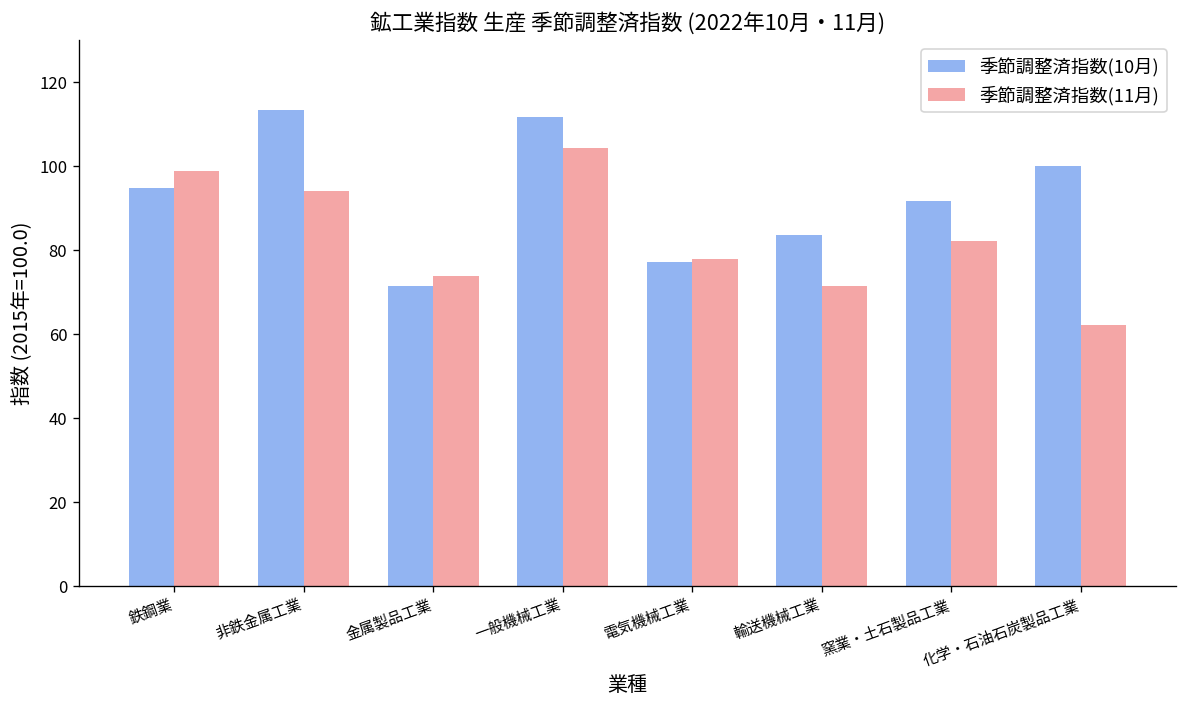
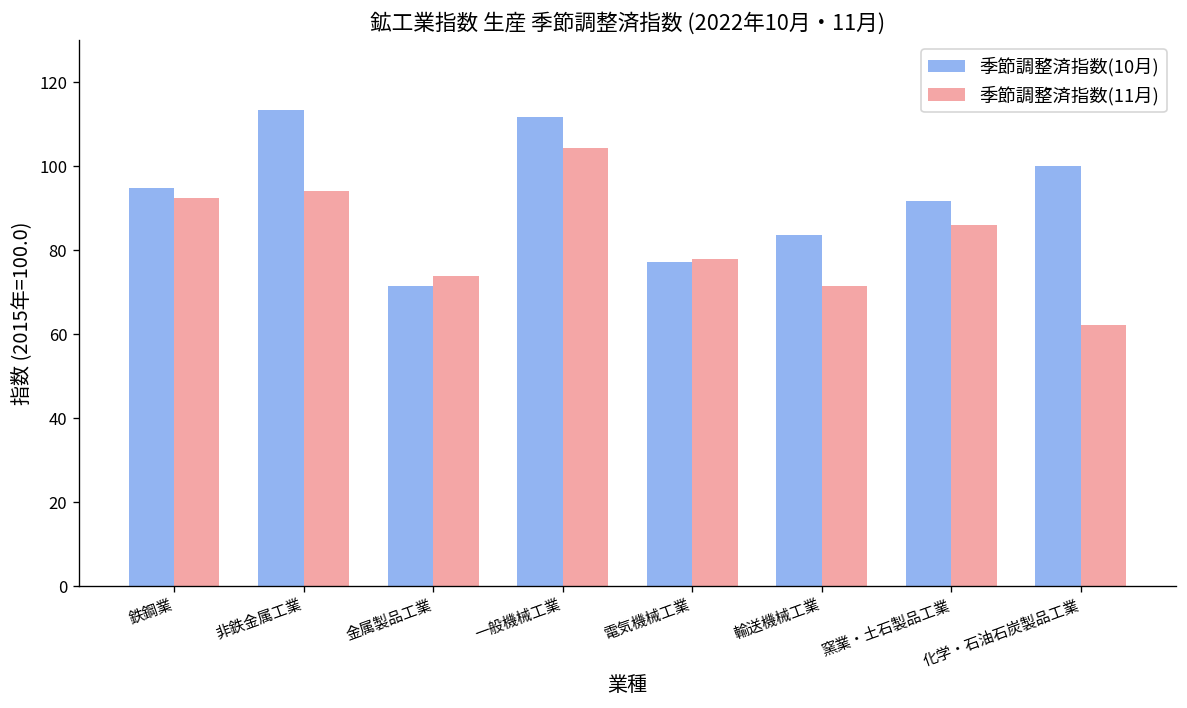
季節調整済指数(11月), 鉄鋼業: 99 -> 92
季節調整済指数(11月), 窯業・土石製品工業: 82 -> 86
